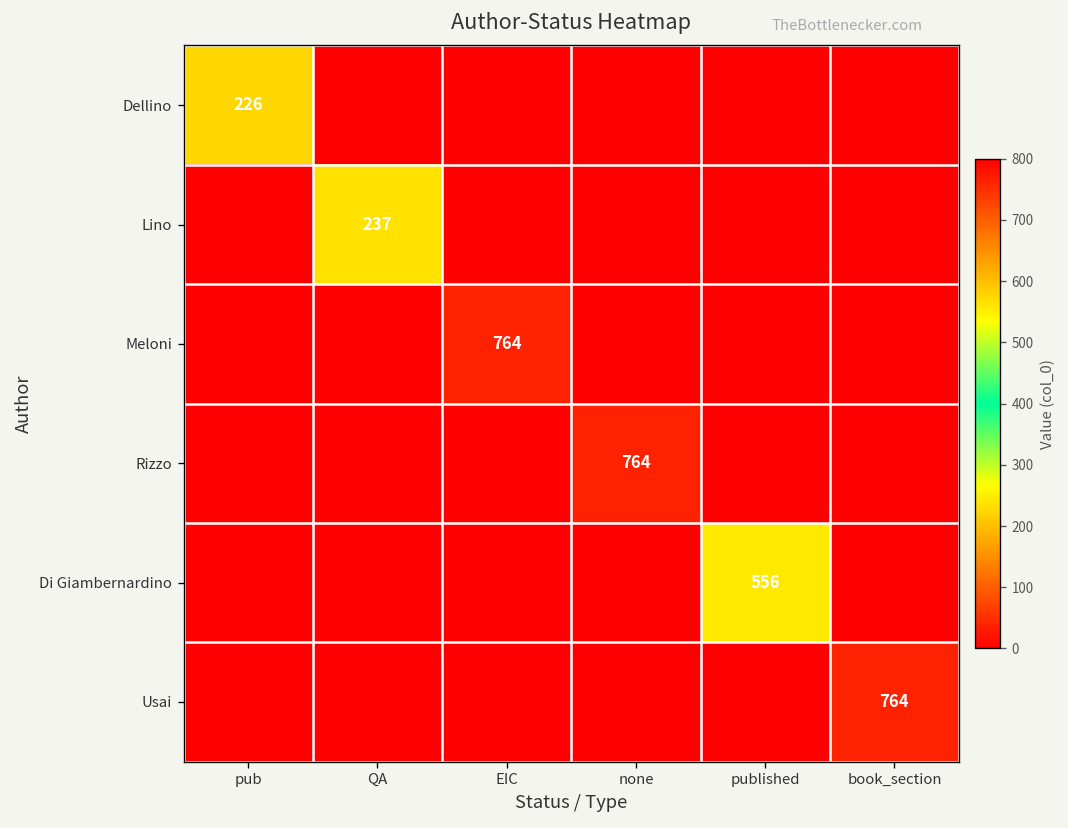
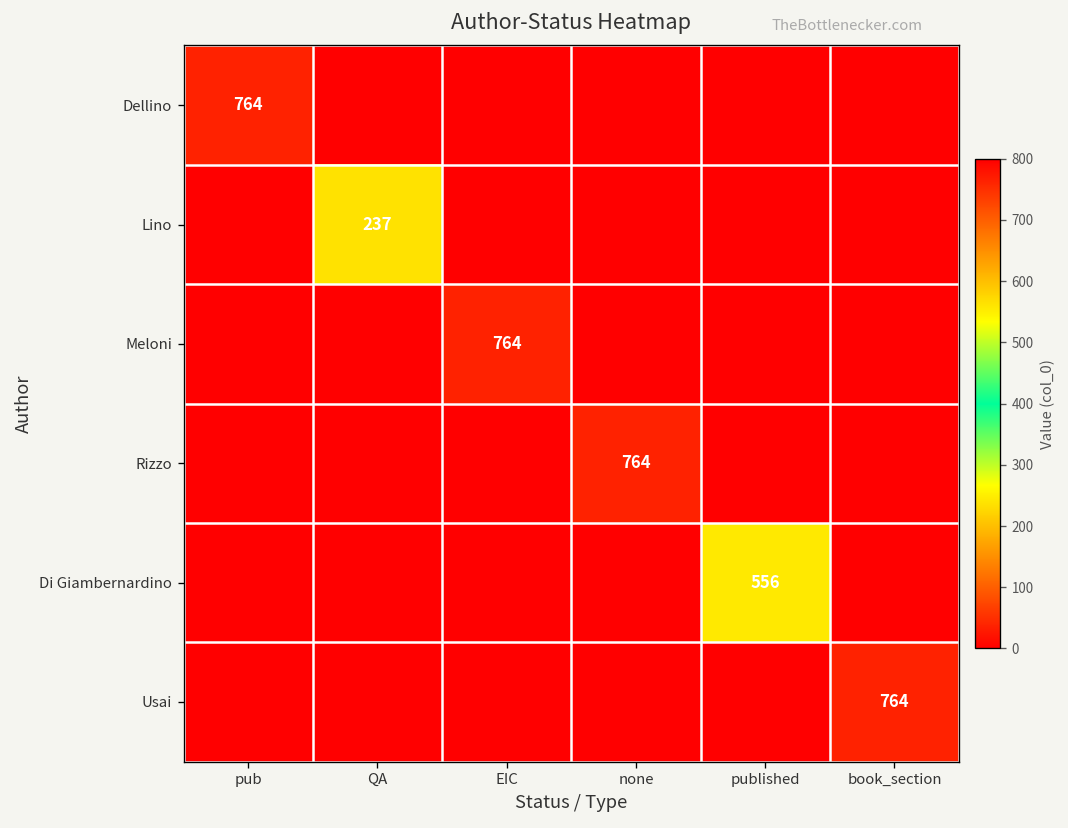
Dellino, pub: 226 -> 764
